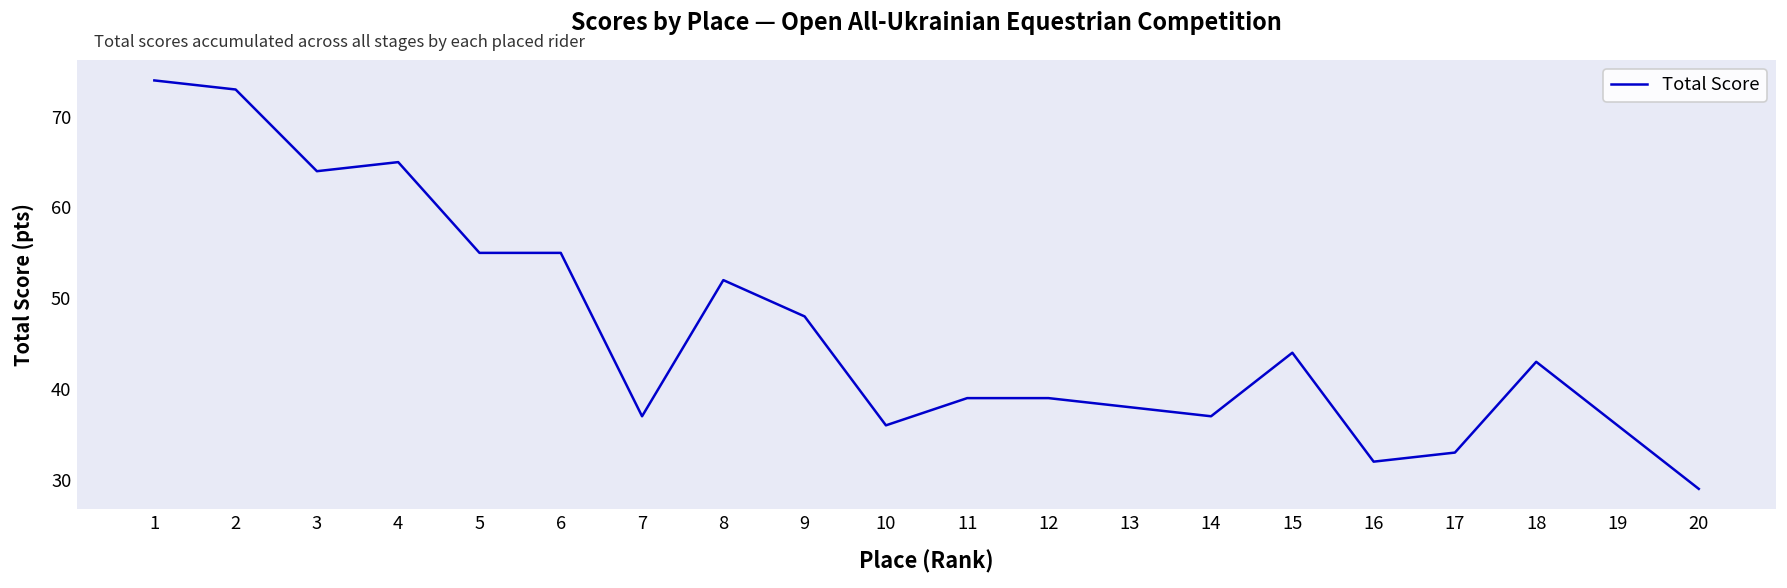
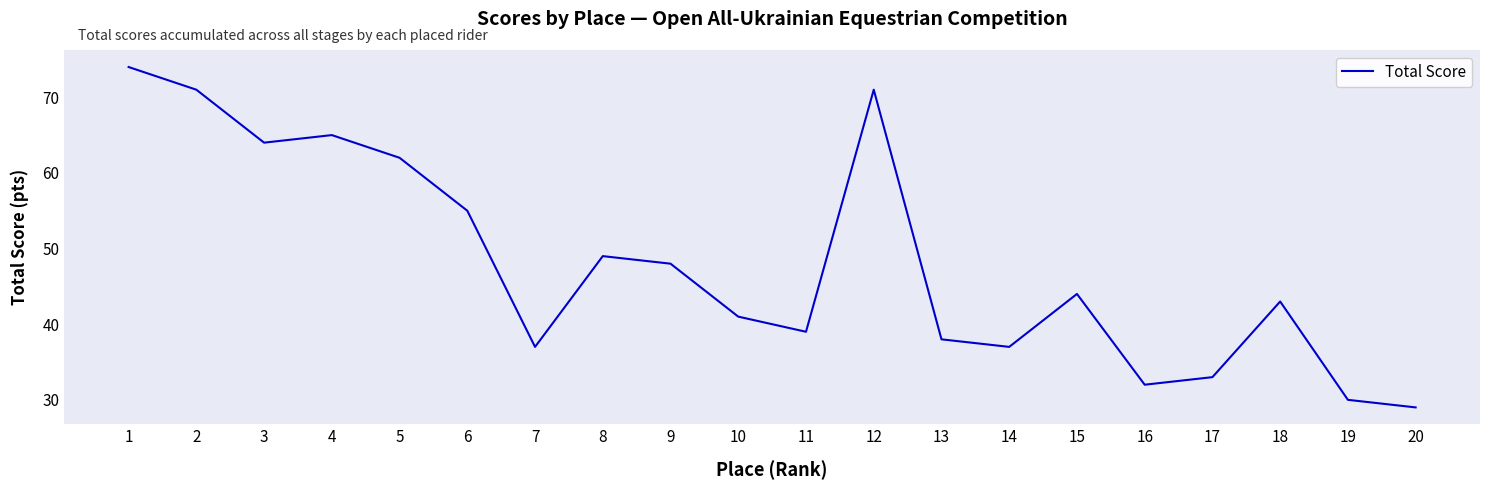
2: 73 -> 71
5: 55 -> 62
8: 52 -> 49
10: 36 -> 41
12: 39 -> 71
19: 36 -> 30
